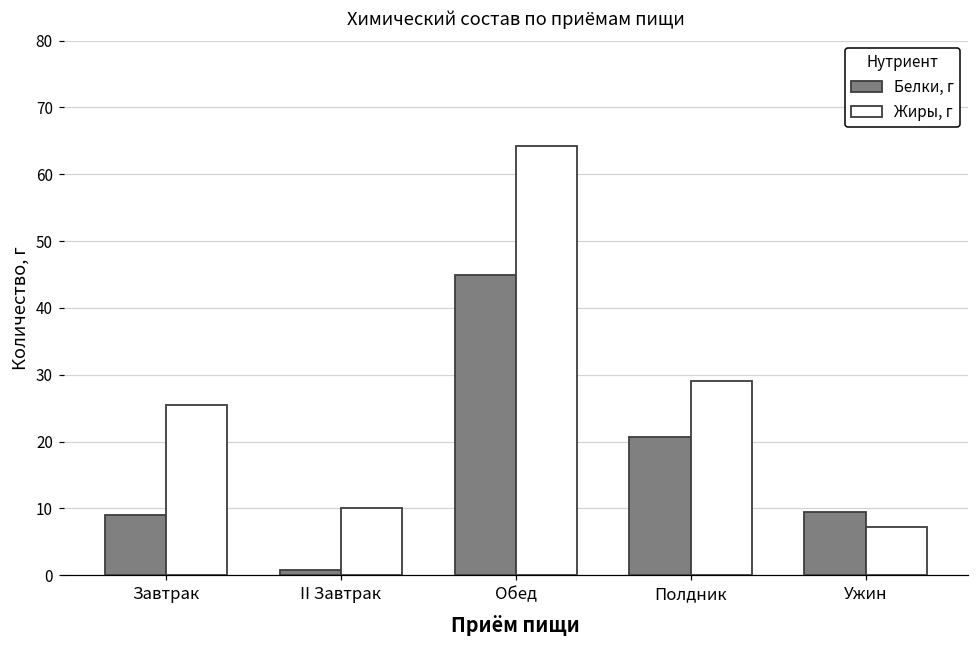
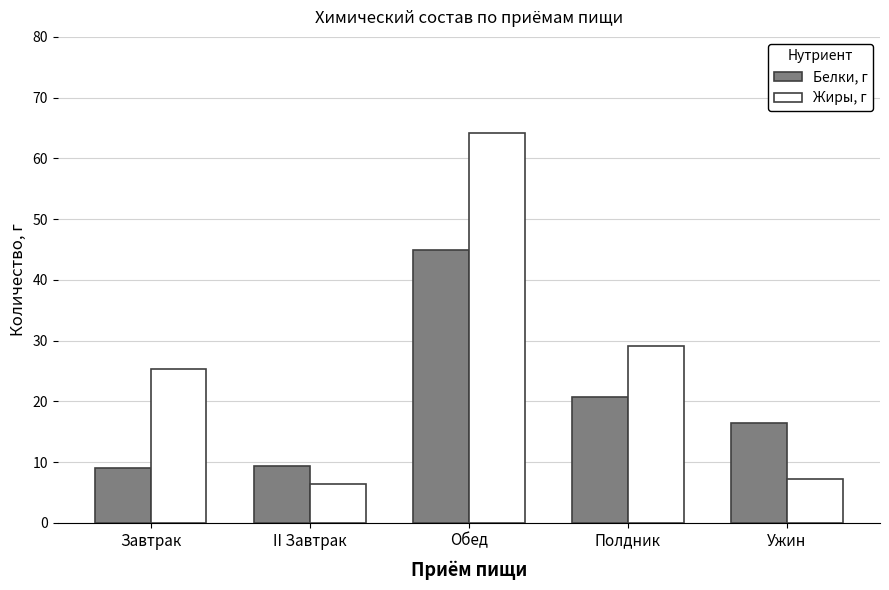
Белки, г, II Завтрак: 1 -> 9
Жиры, г, II Завтрак: 10 -> 6
Белки, г, Ужин: 9 -> 16
